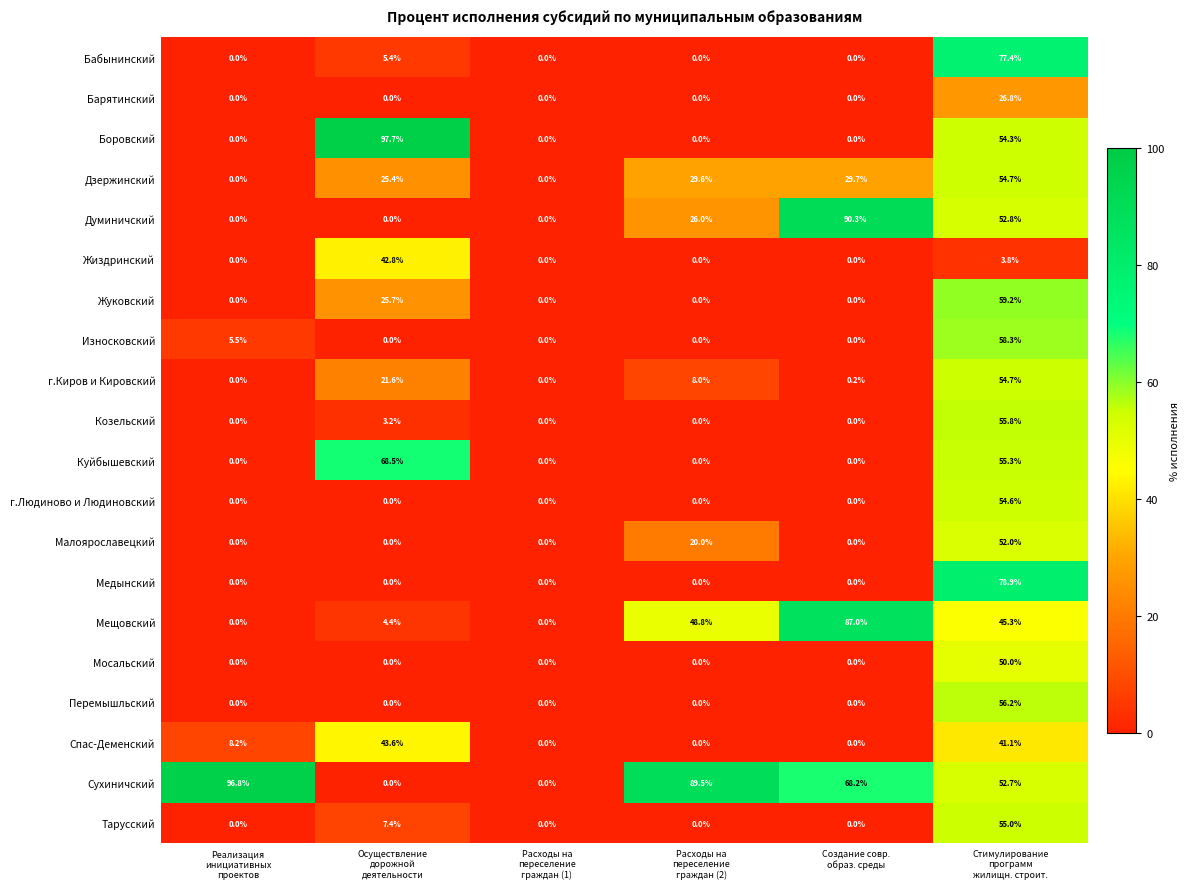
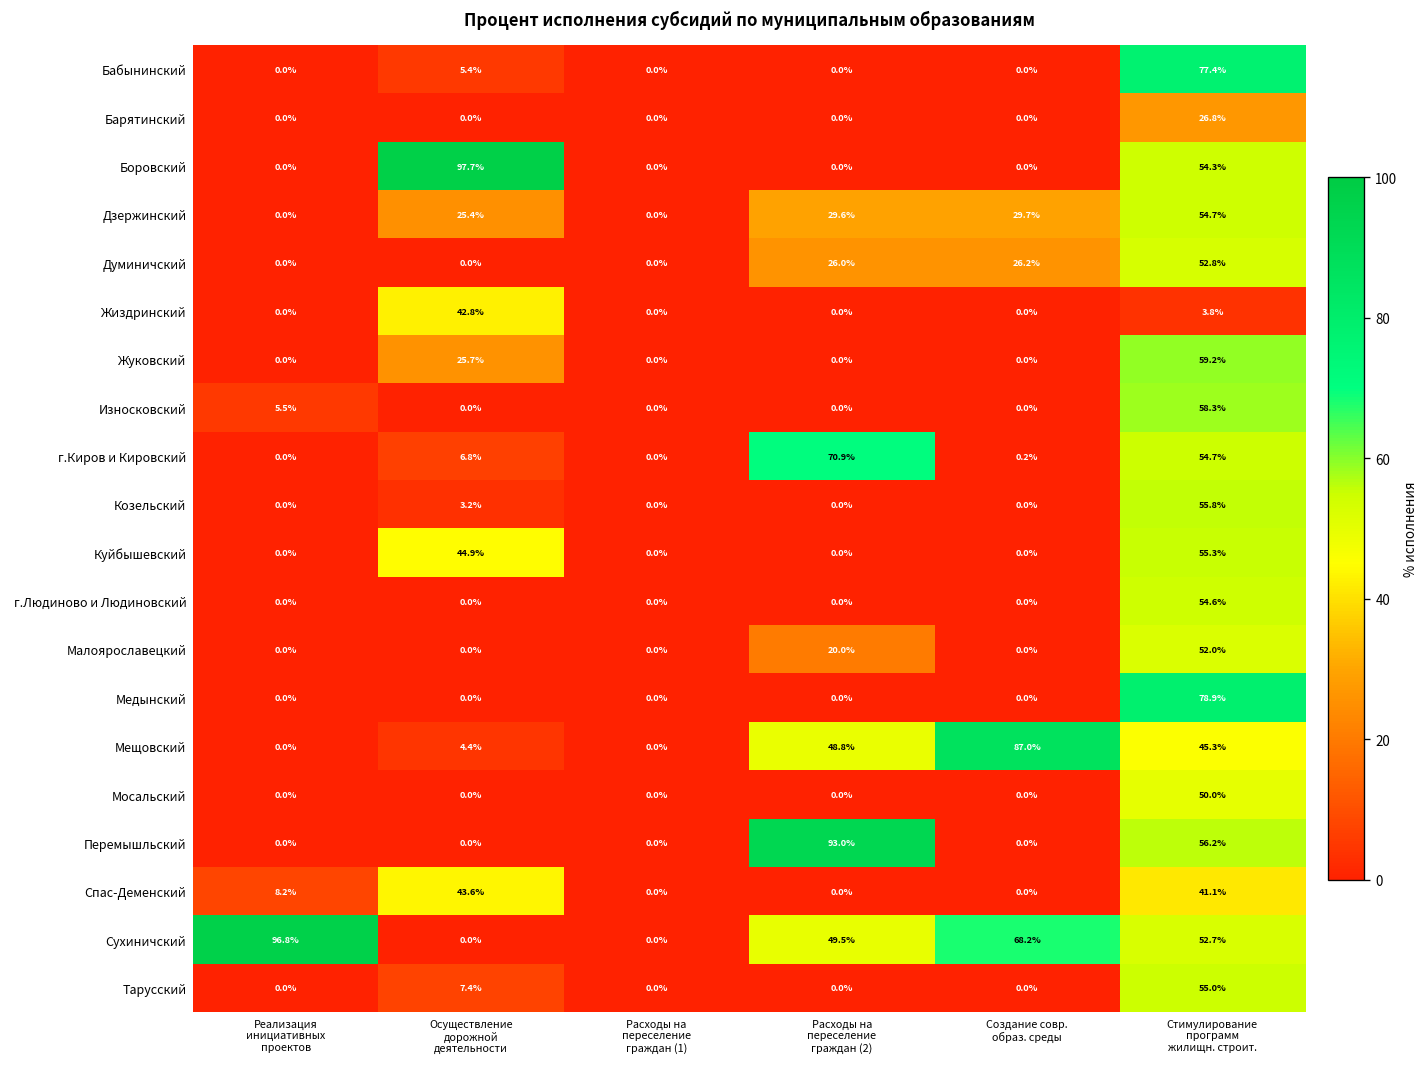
Думиничский, Создание совр. образ. среды: 90.3% -> 26.2%
г.Киров и Кировский, Осуществление дорожной деятельности: 21.6% -> 6.8%
г.Киров и Кировский, Расходы на переселение граждан (2): 8.0% -> 70.9%
Куйбышевский, Осуществление дорожной деятельности: 68.5% -> 44.9%
Перемышльский, Расходы на переселение граждан (2): 0.0% -> 93.0%
Сухиничский, Расходы на переселение граждан (2): 89.5% -> 49.5%
